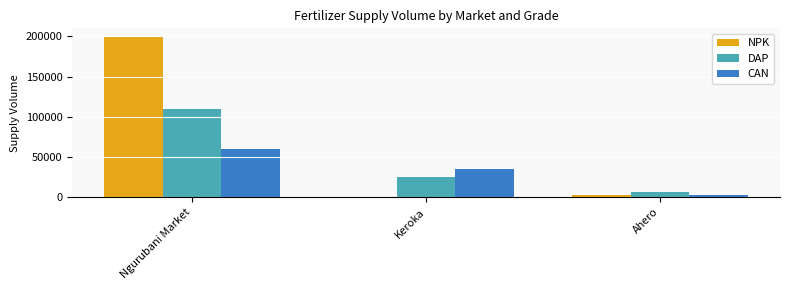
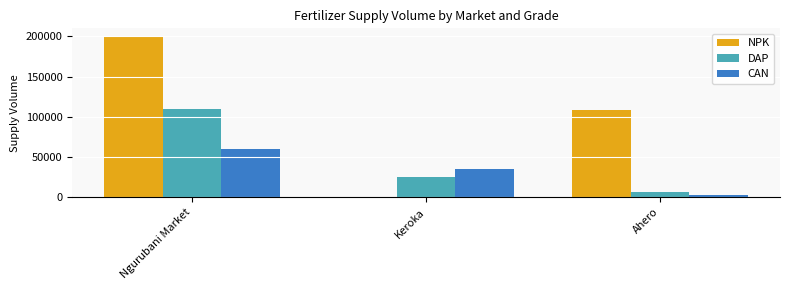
NPK, Ahero: 0 -> 110000
